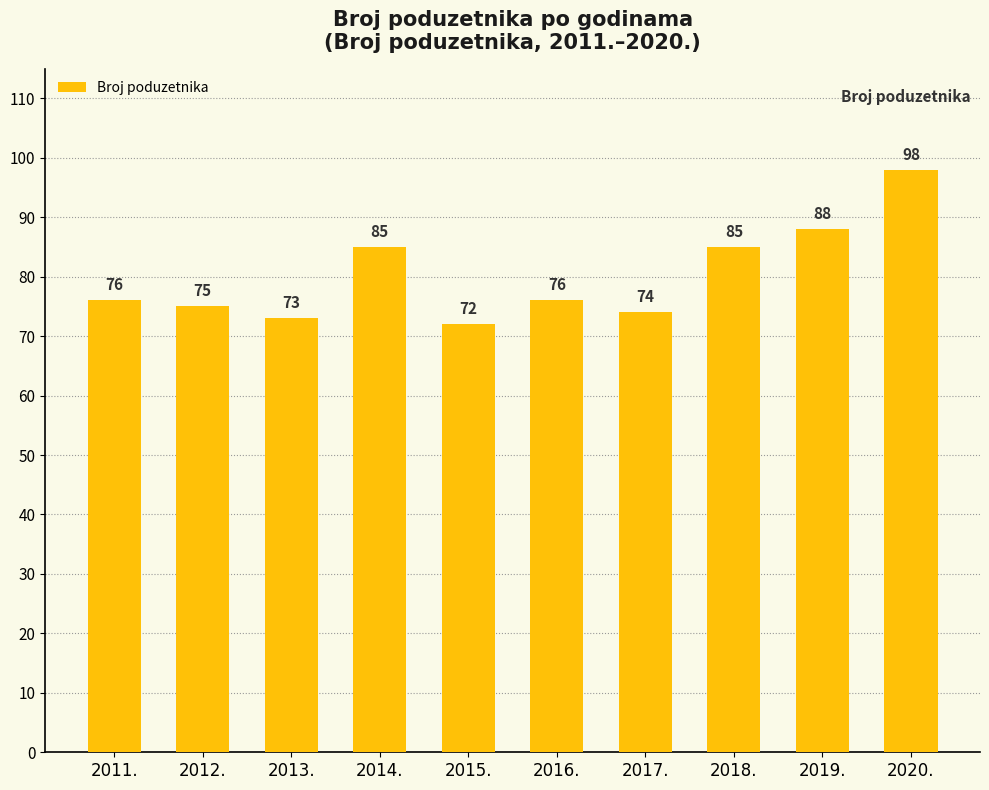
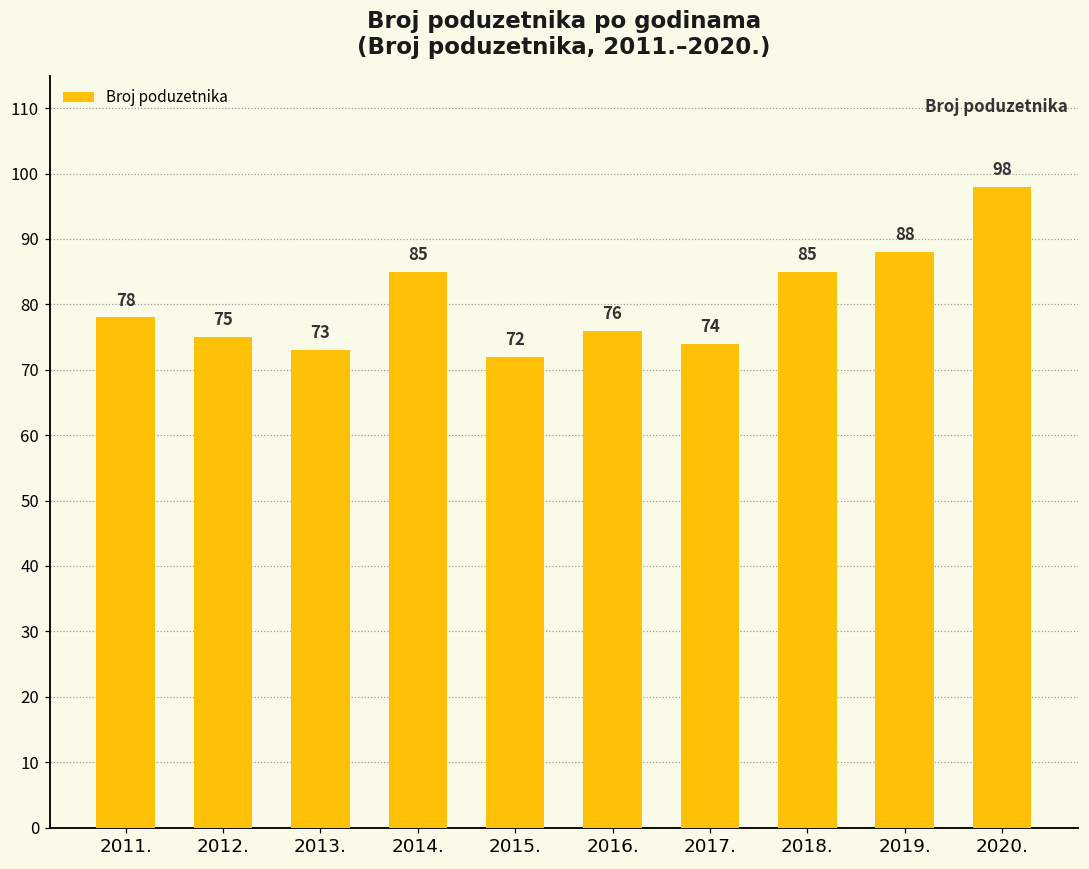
2011.: 76 -> 78
